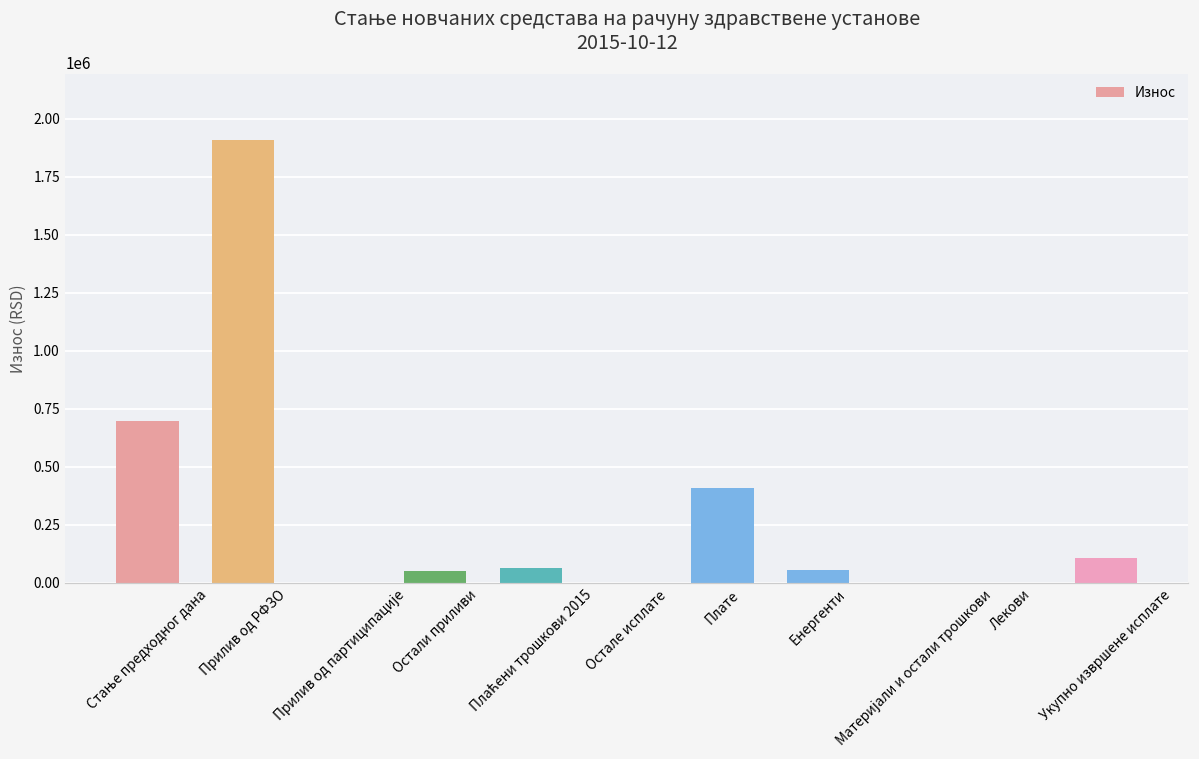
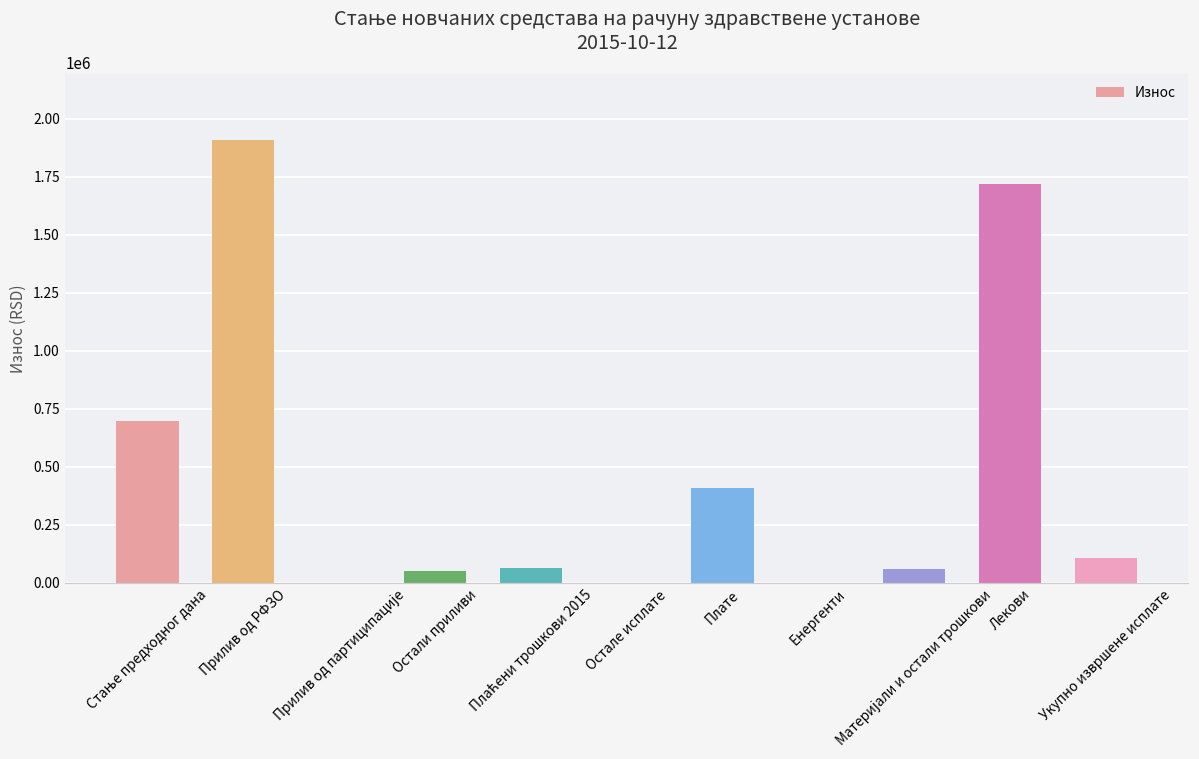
Енергенти: 60000 -> 0
Материјали и остали трошкови: 0 -> 60000
Лекови: 0 -> 1720000
